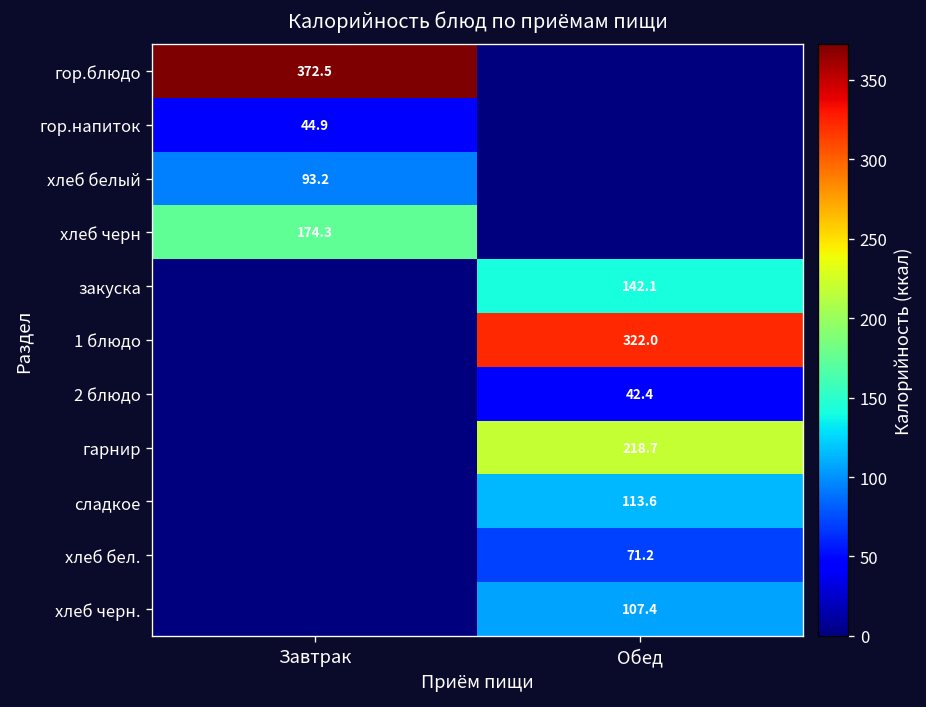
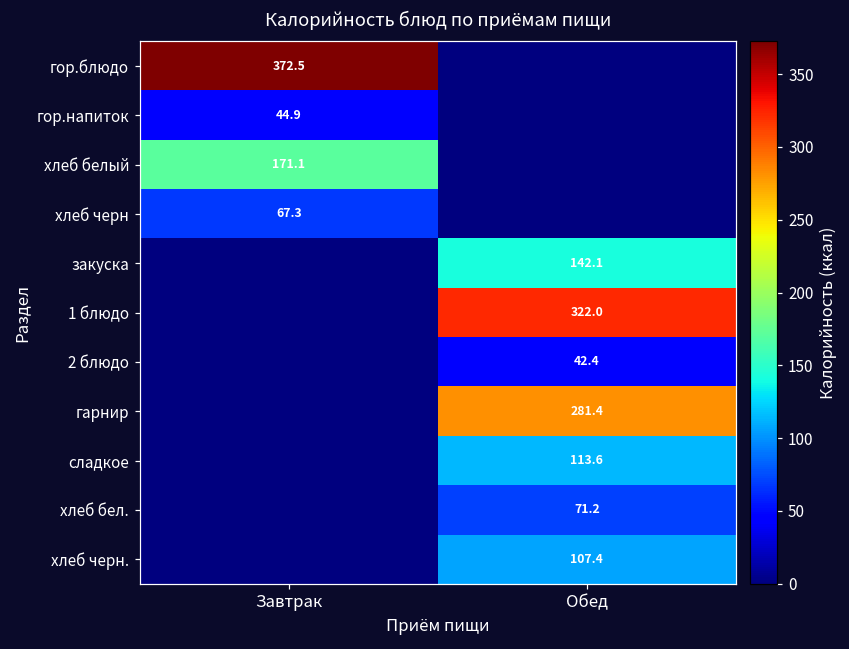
хлеб белый, Завтрак: 93.2 -> 171.1
хлеб черн, Завтрак: 174.3 -> 67.3
гарнир, Обед: 218.7 -> 281.4
